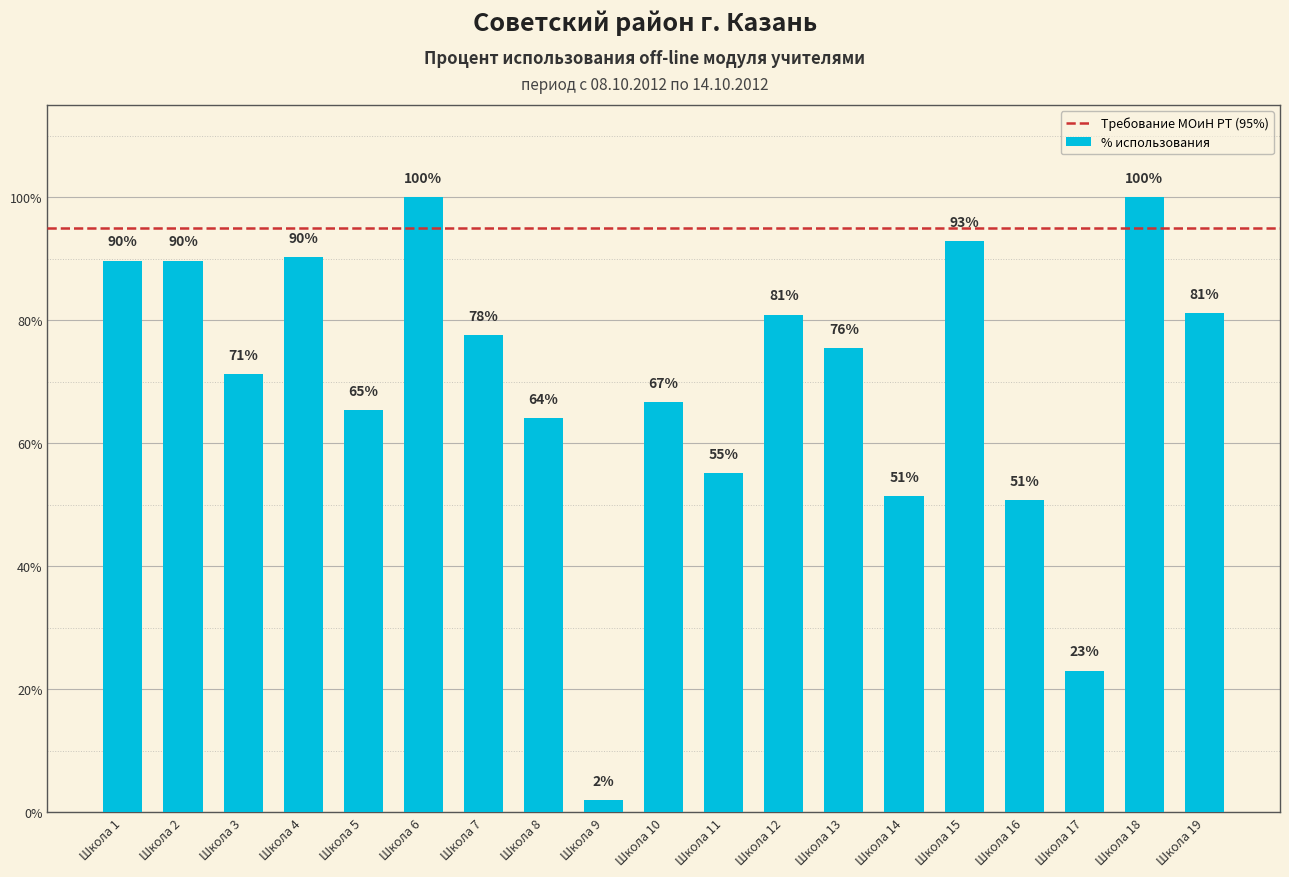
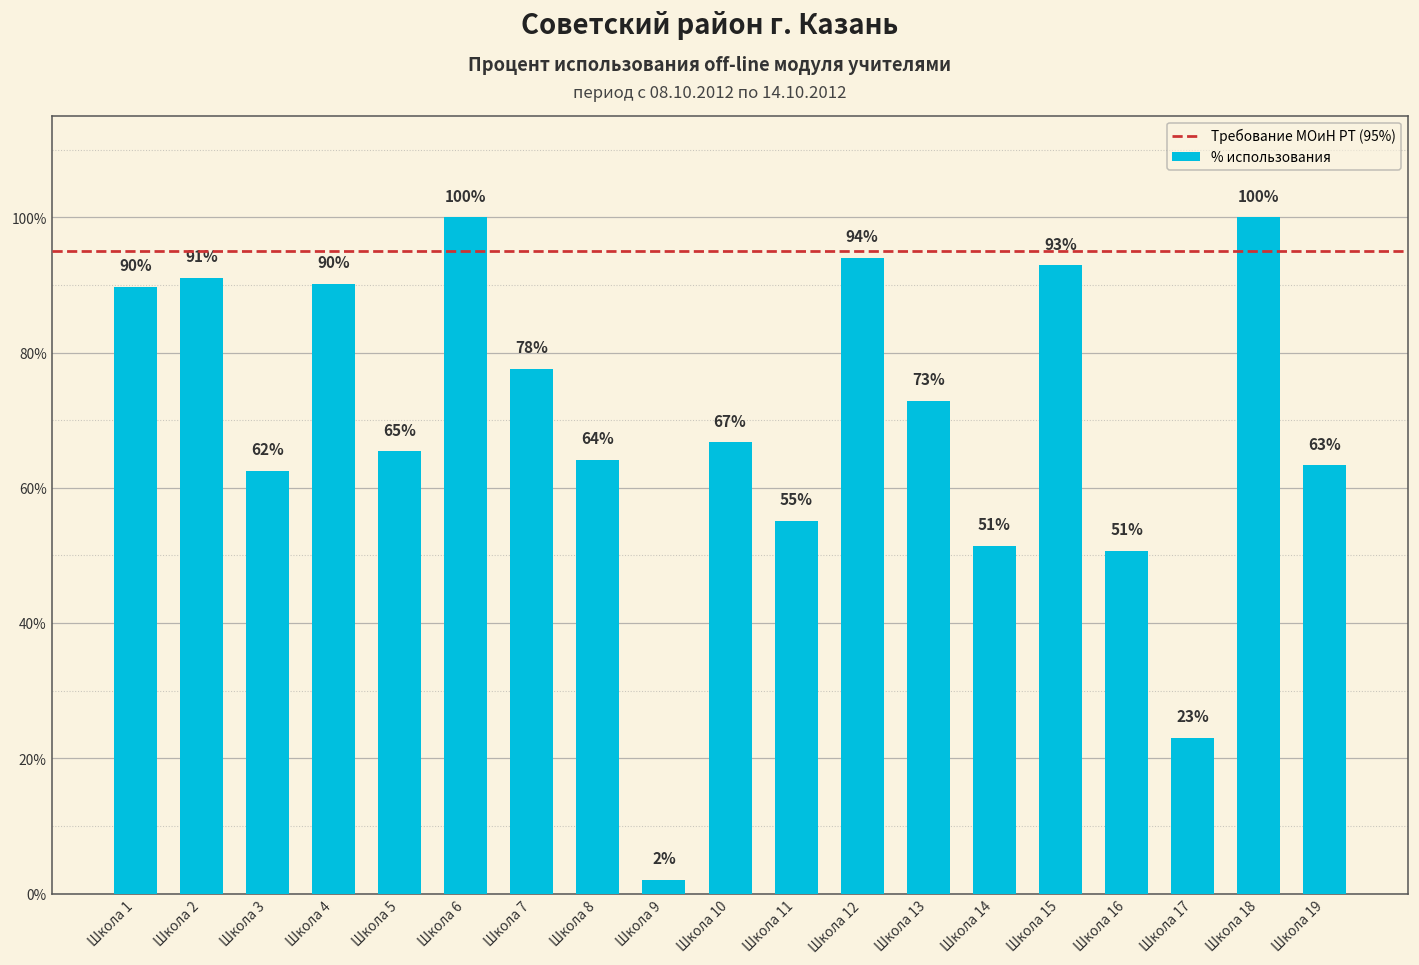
Школа 2: 90% -> 91%
Школа 3: 71% -> 62%
Школа 12: 81% -> 94%
Школа 13: 76% -> 73%
Школа 19: 81% -> 63%
